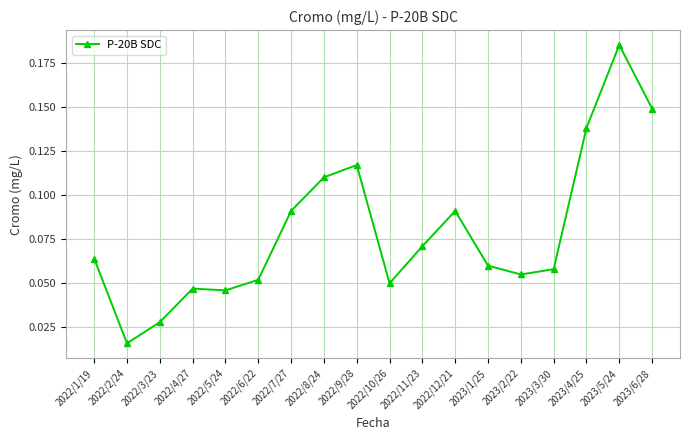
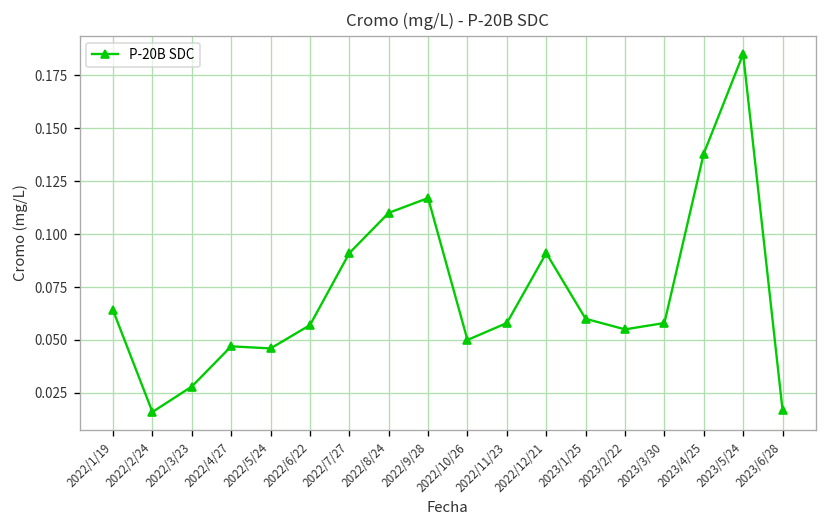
2022/6/22: 0.052 -> 0.057
2022/11/23: 0.071 -> 0.058
2023/6/28: 0.149 -> 0.017
